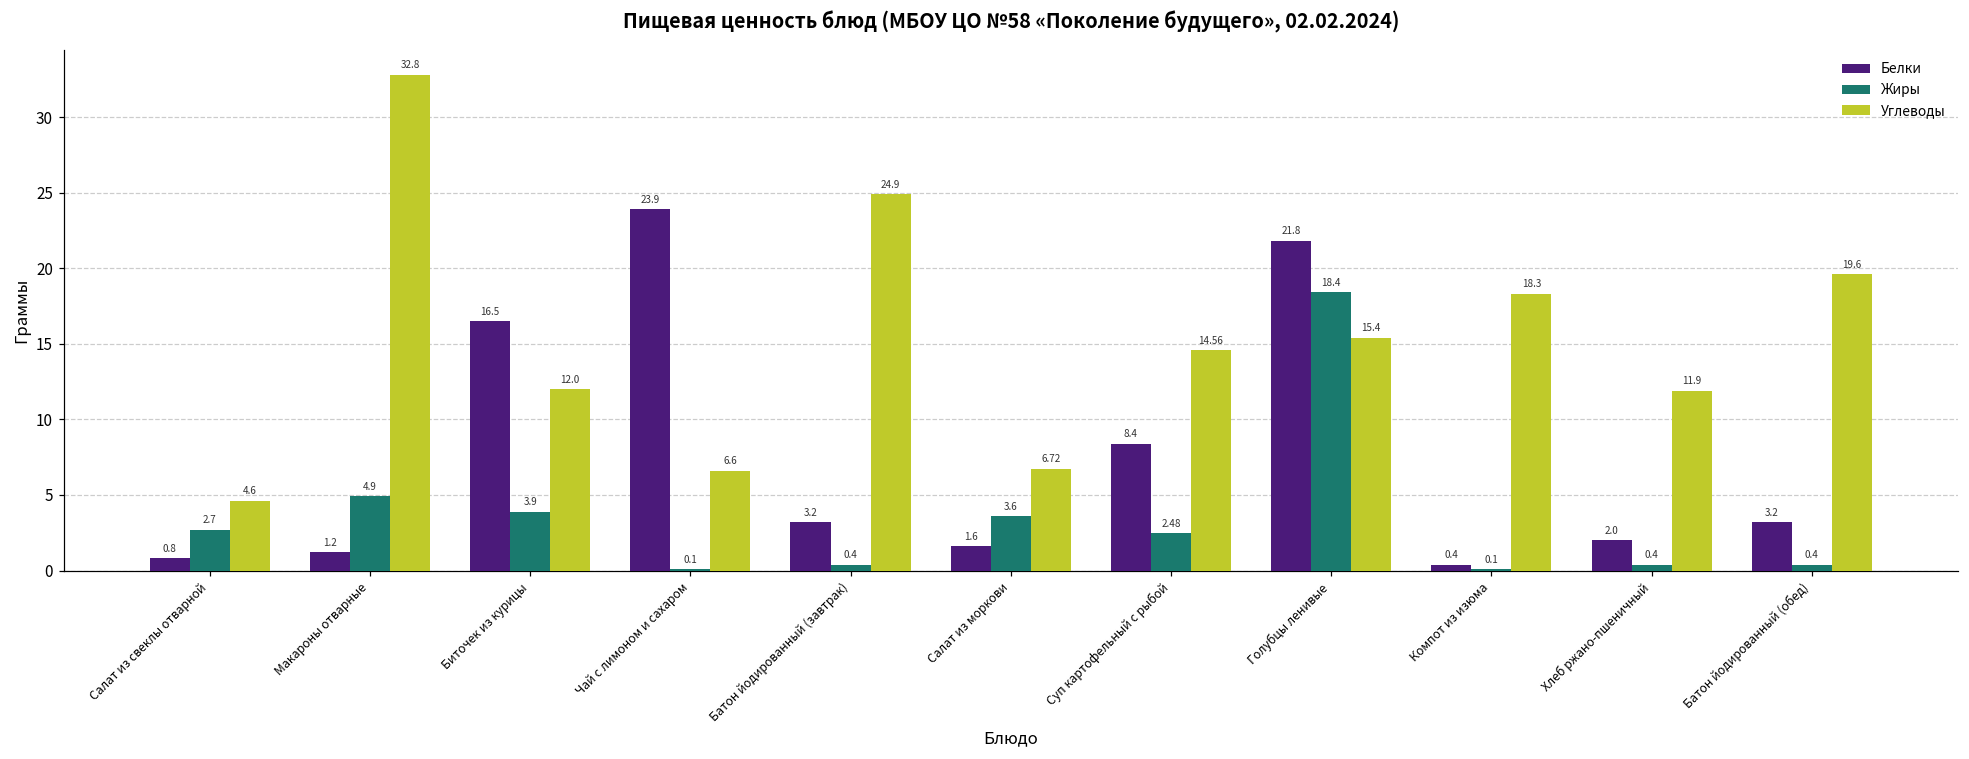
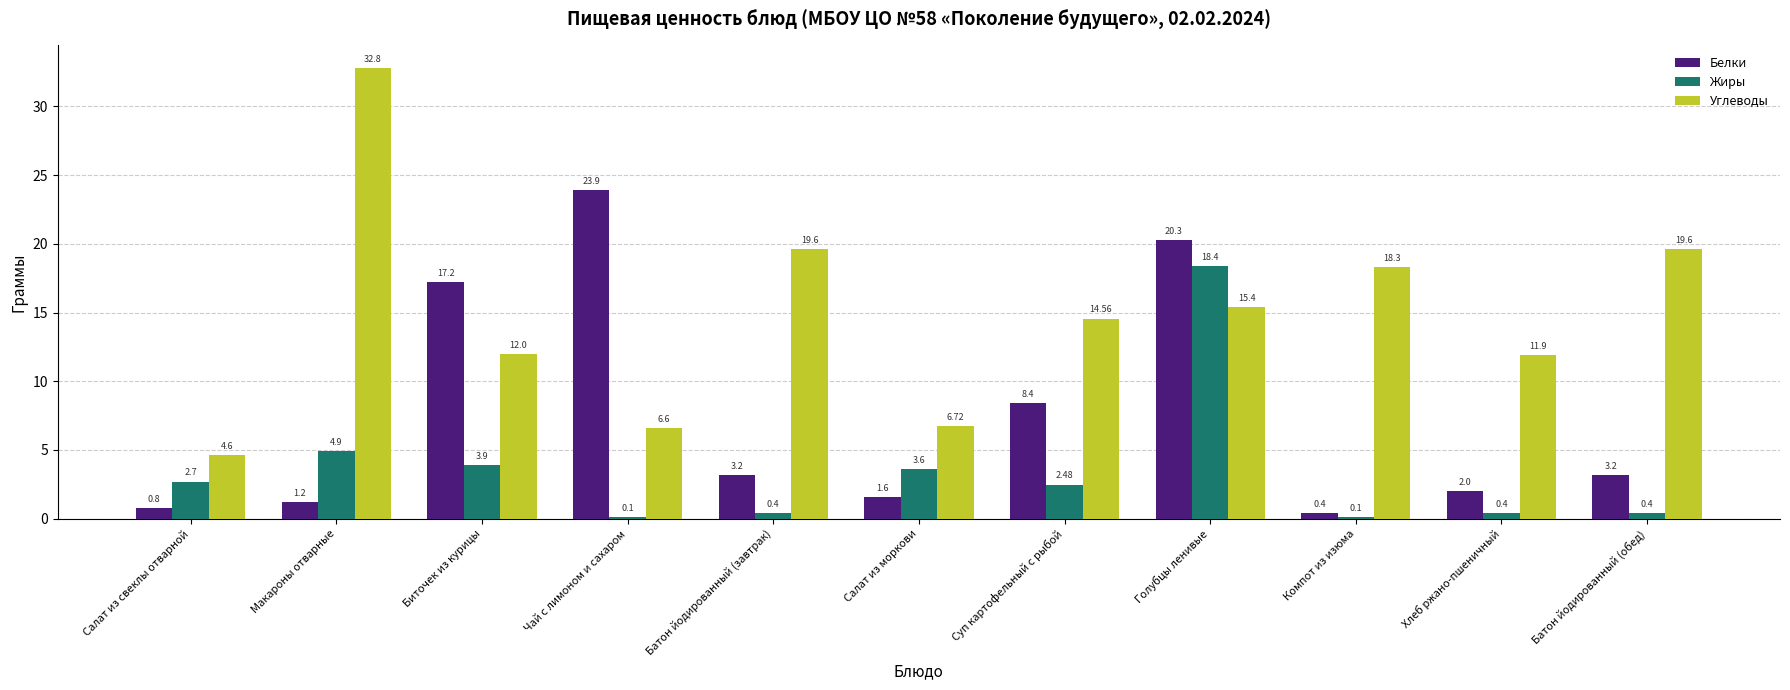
Белки, Биточек из курицы: 16.5 -> 17.2
Углеводы, Батон йодированный (завтрак): 24.9 -> 19.6
Белки, Голубцы ленивые: 21.8 -> 20.3
